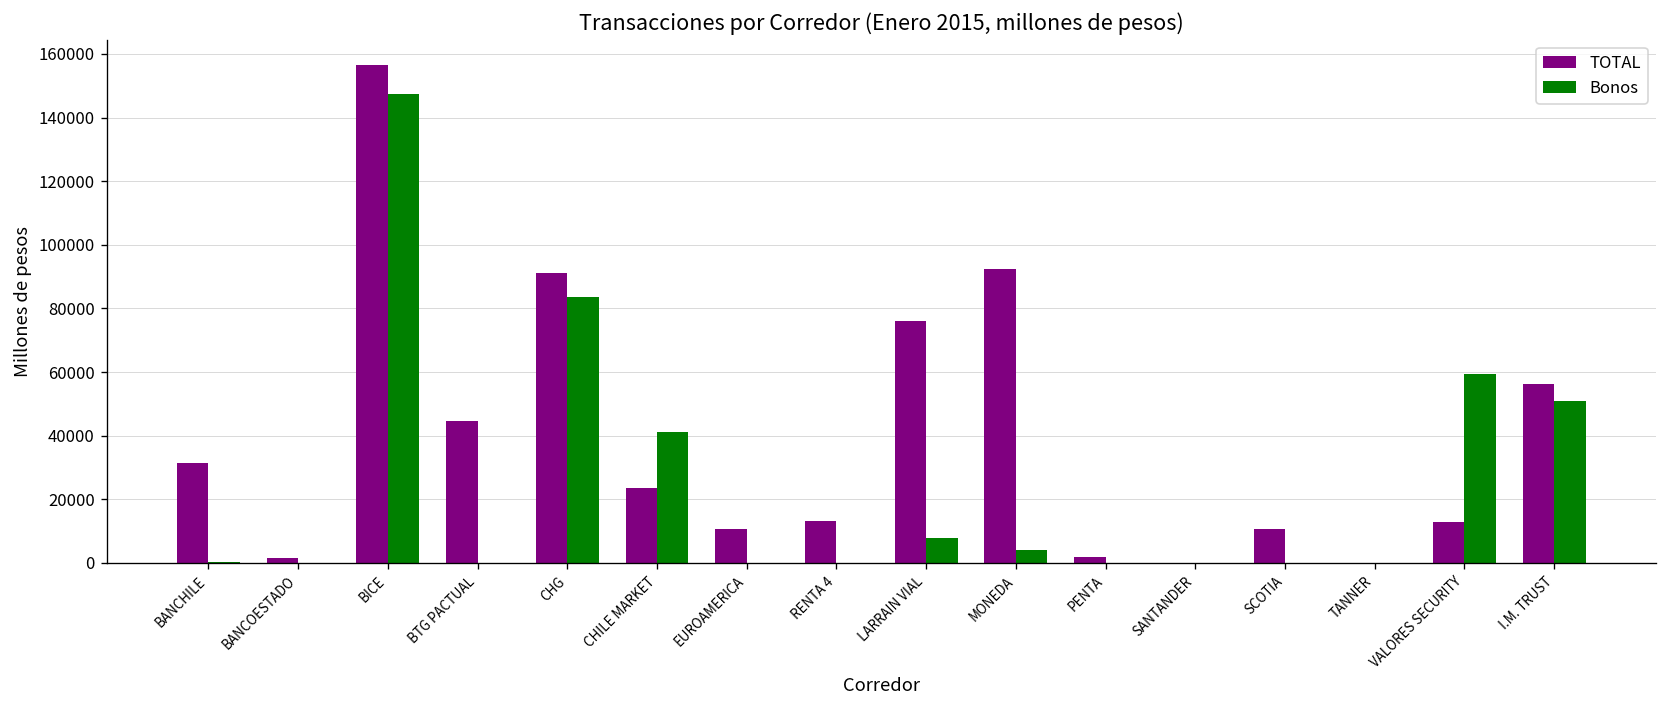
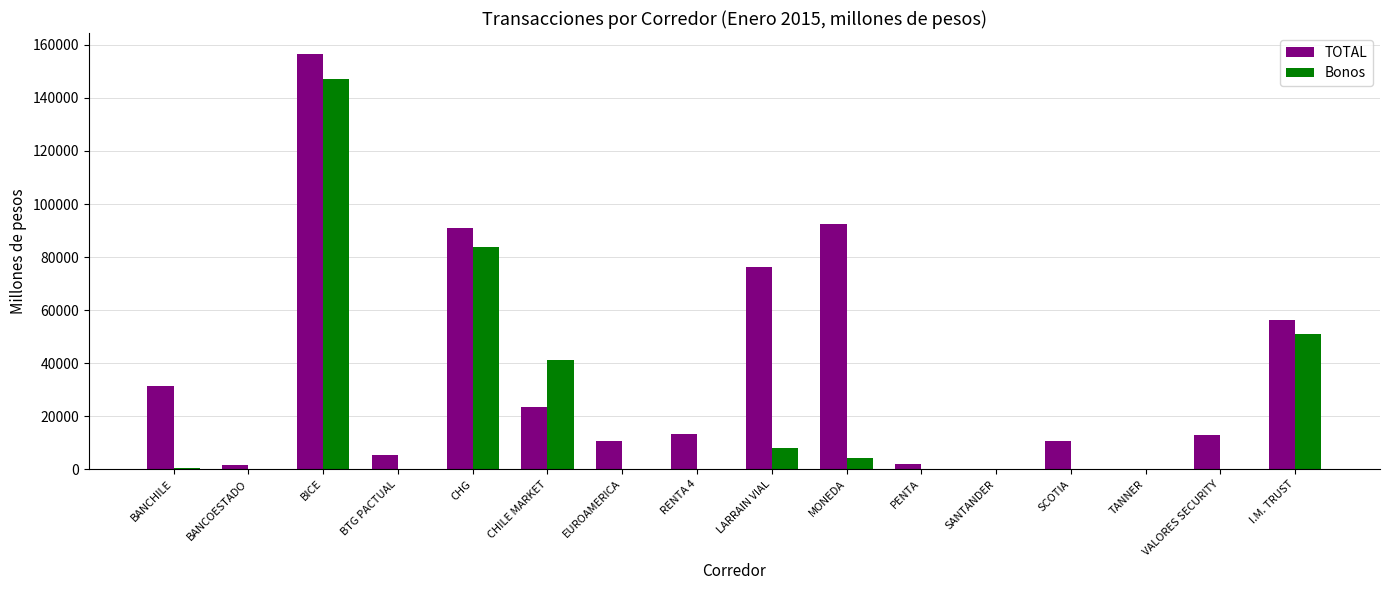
TOTAL, BTG PACTUAL: 45000 -> 5000
Bonos, VALORES SECURITY: 59000 -> 0
